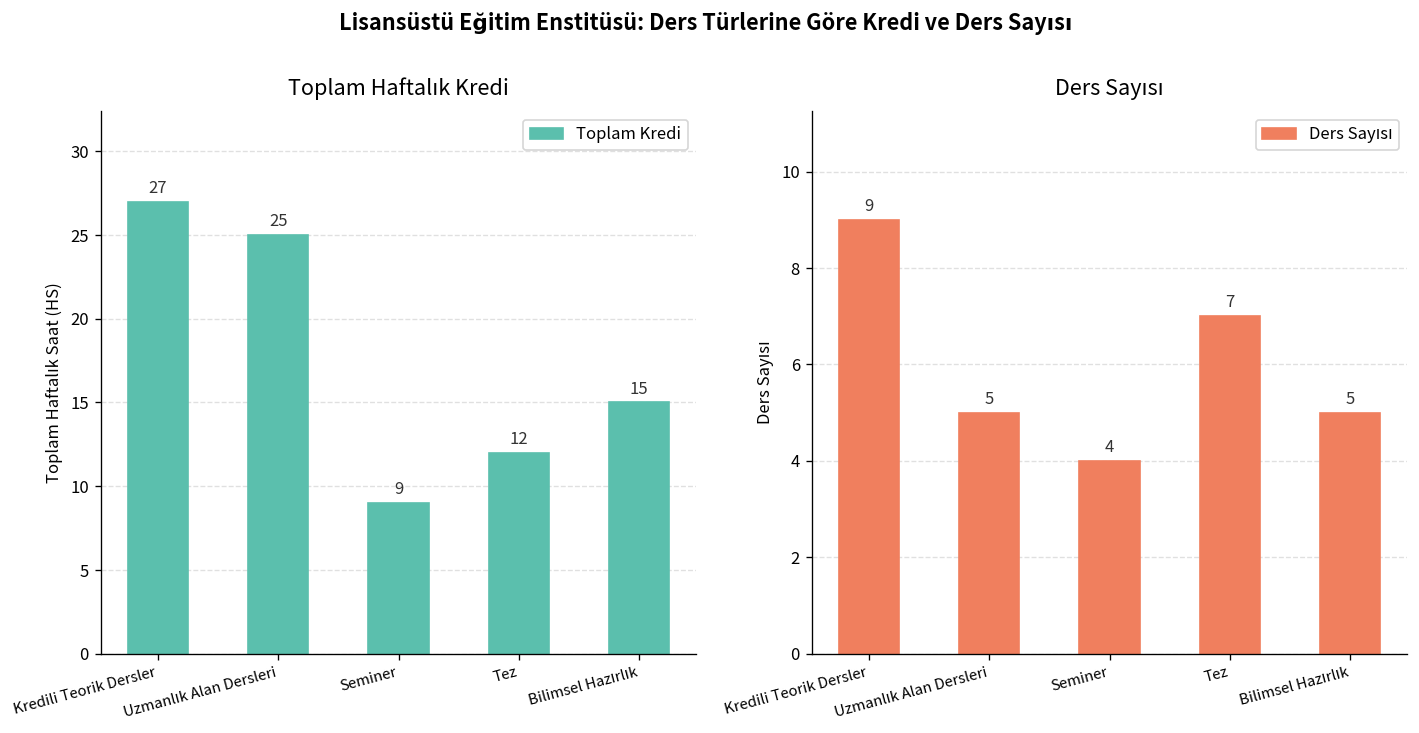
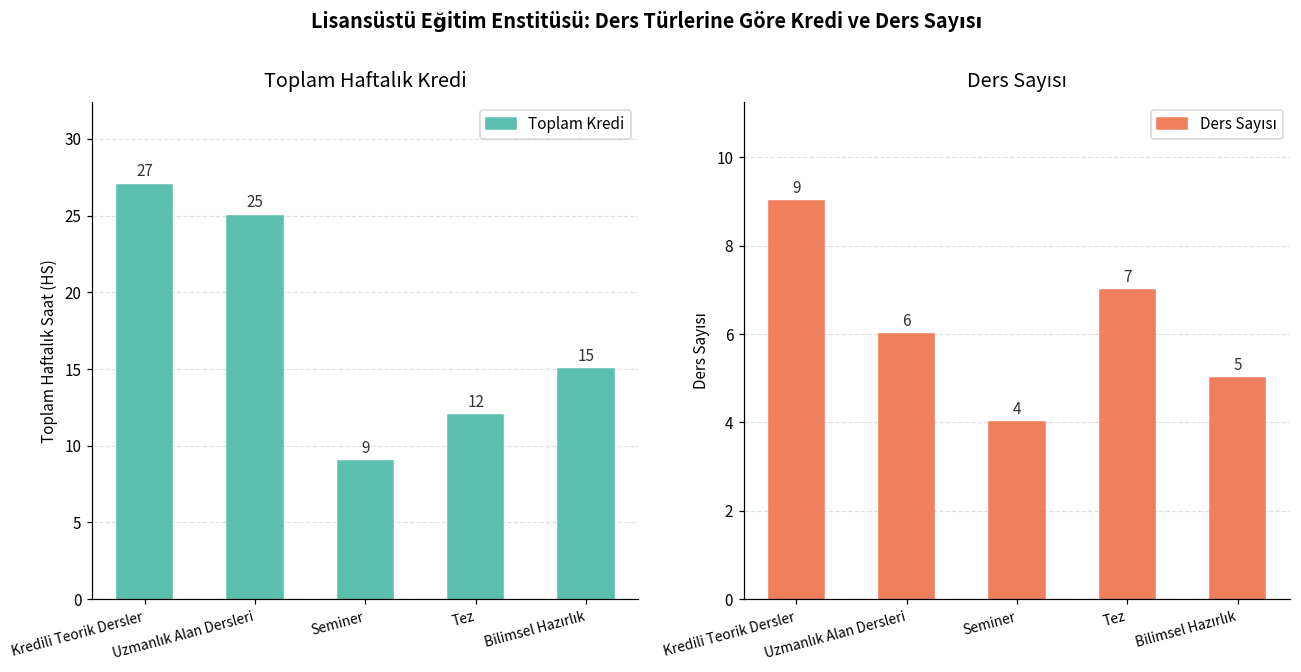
Ders Sayısı, Uzmanlık Alan Dersleri: 5 -> 6
